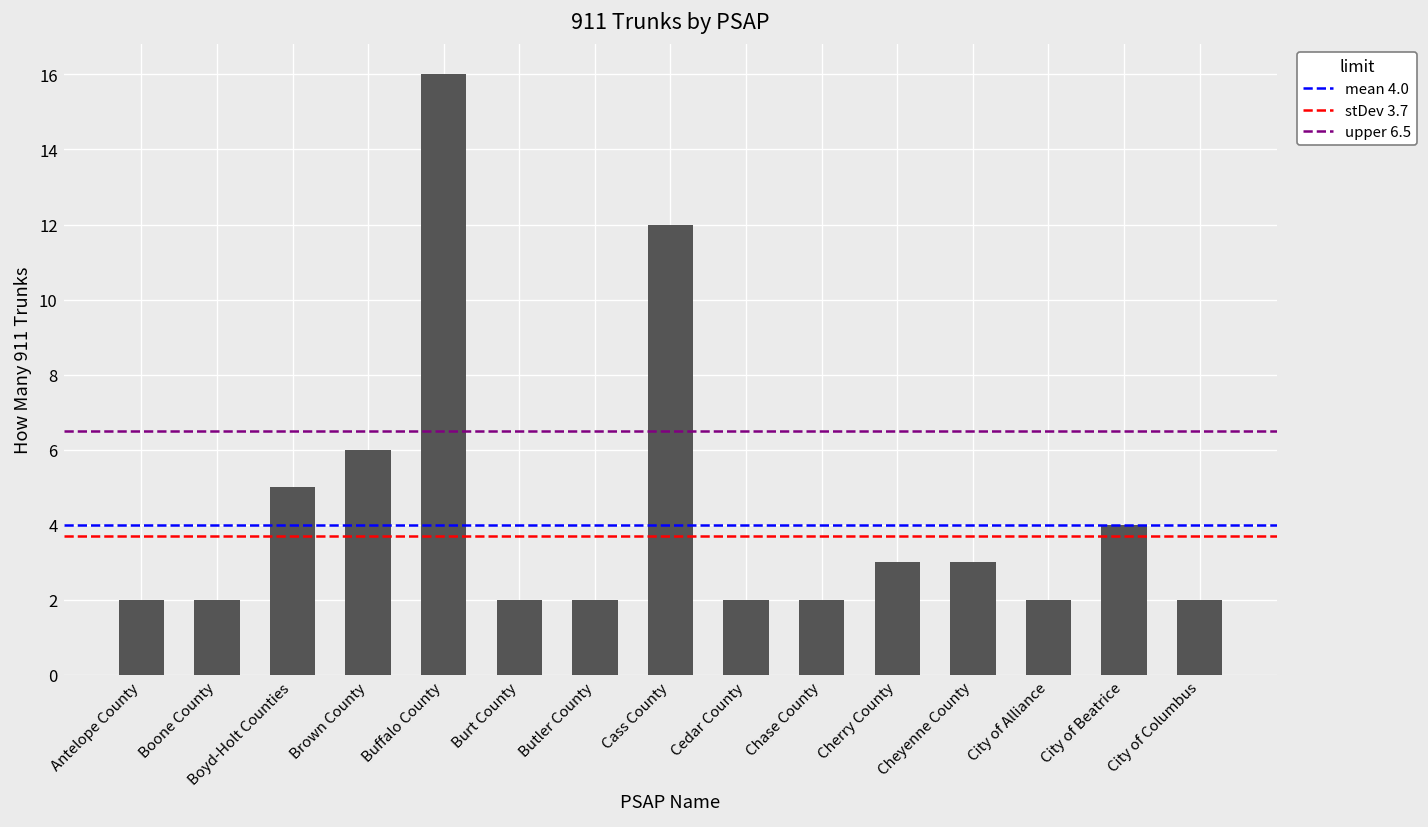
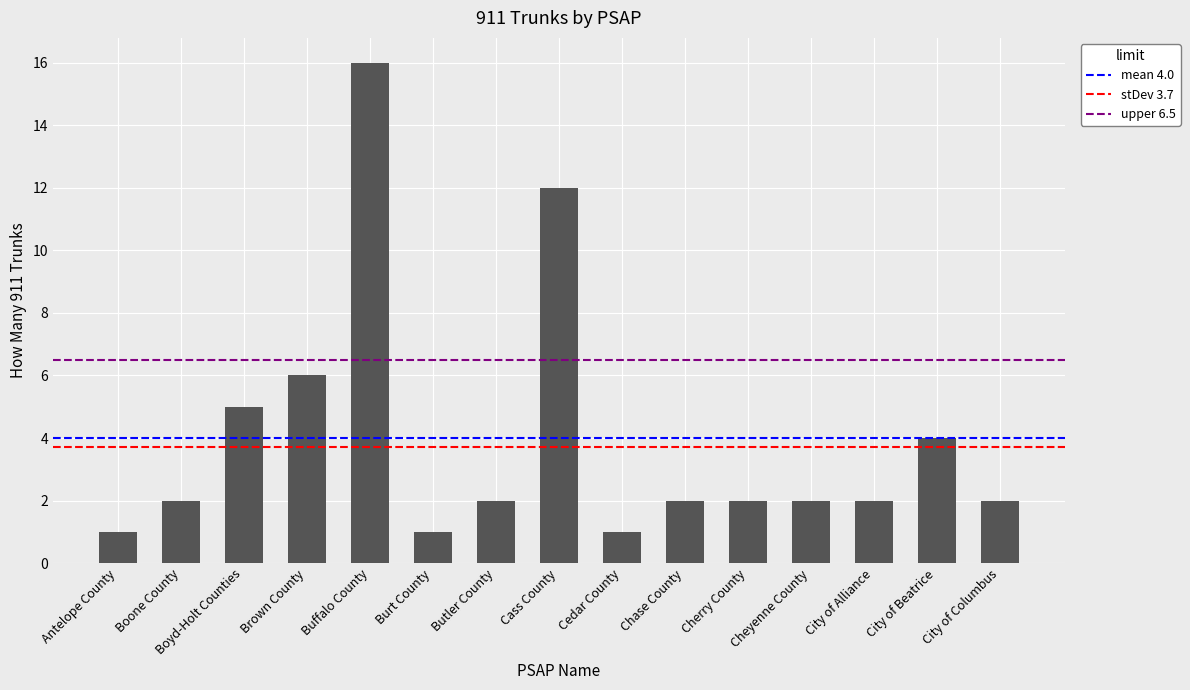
Antelope County: 2 -> 1
Burt County: 2 -> 1
Cedar County: 2 -> 1
Cherry County: 3 -> 2
Cheyenne County: 3 -> 2
